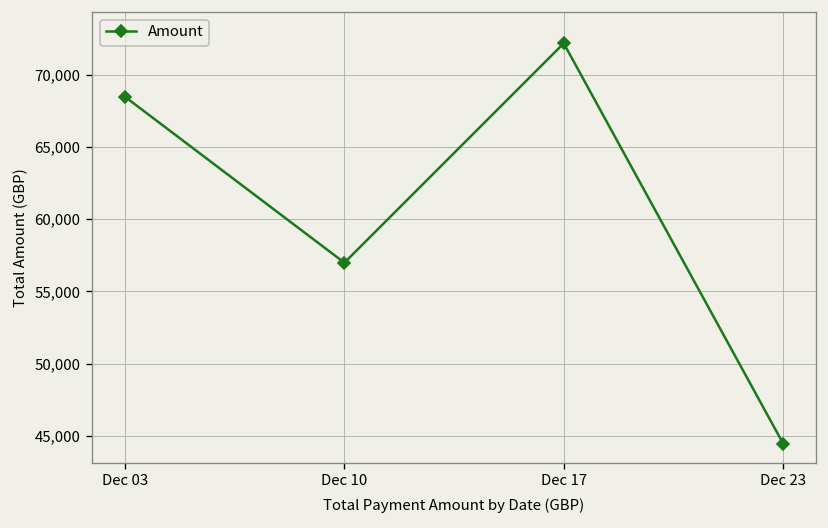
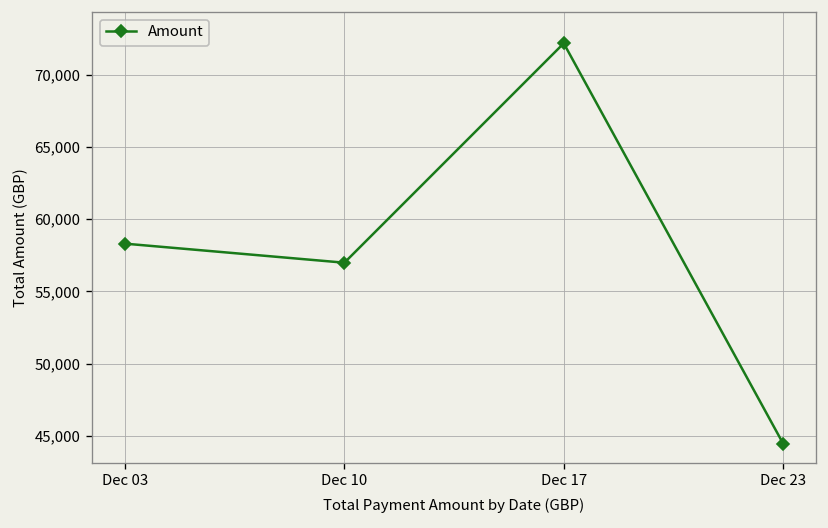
Dec 03: 68,500 -> 58,300
